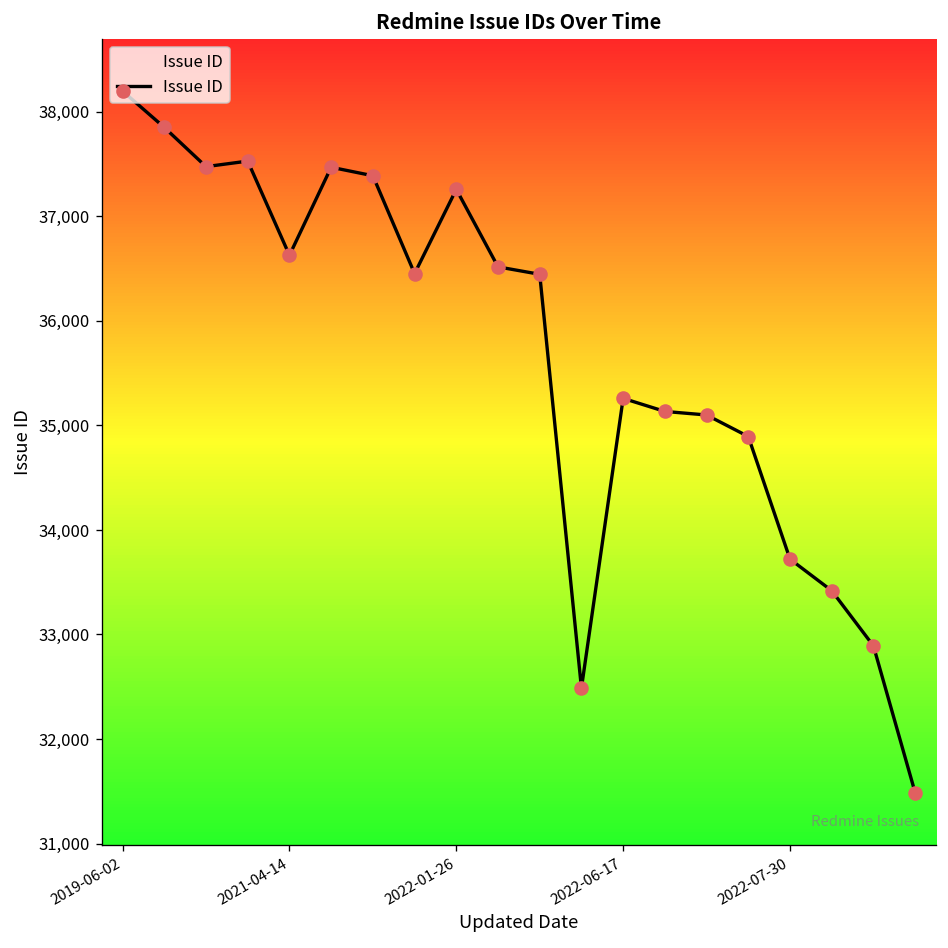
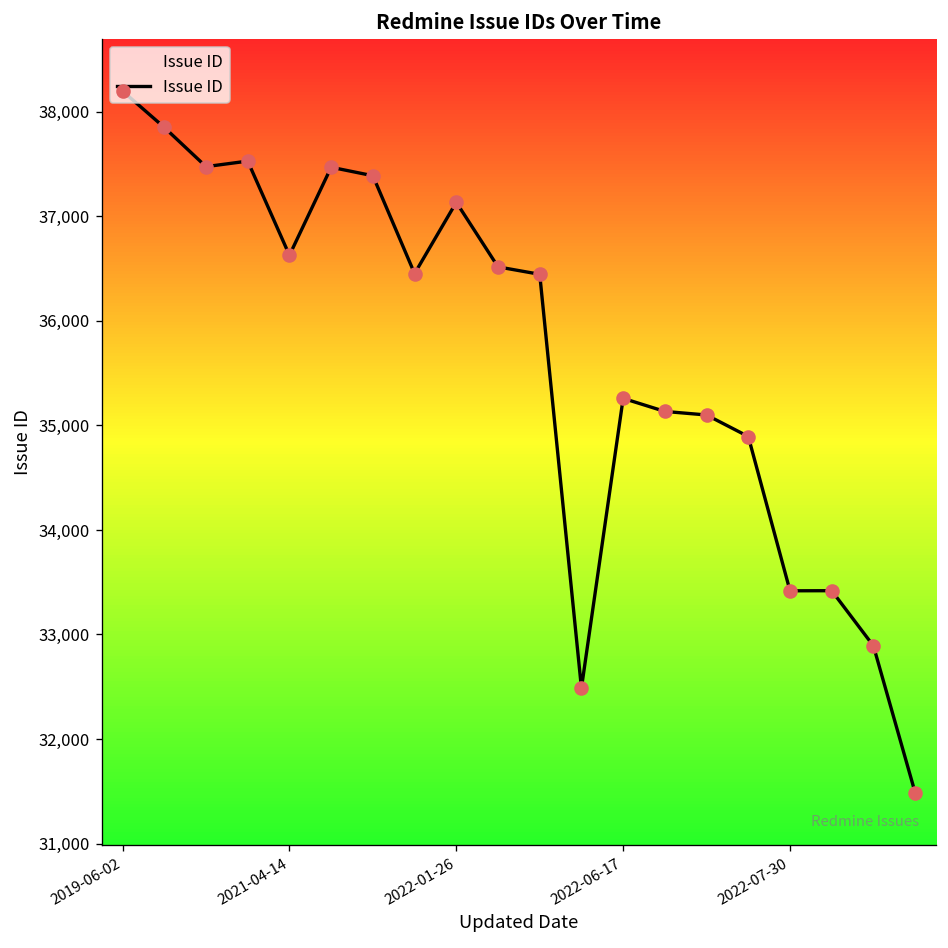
2022-01-26: 37,300 -> 37,100
2022-07-30: 33,700 -> 33,400
